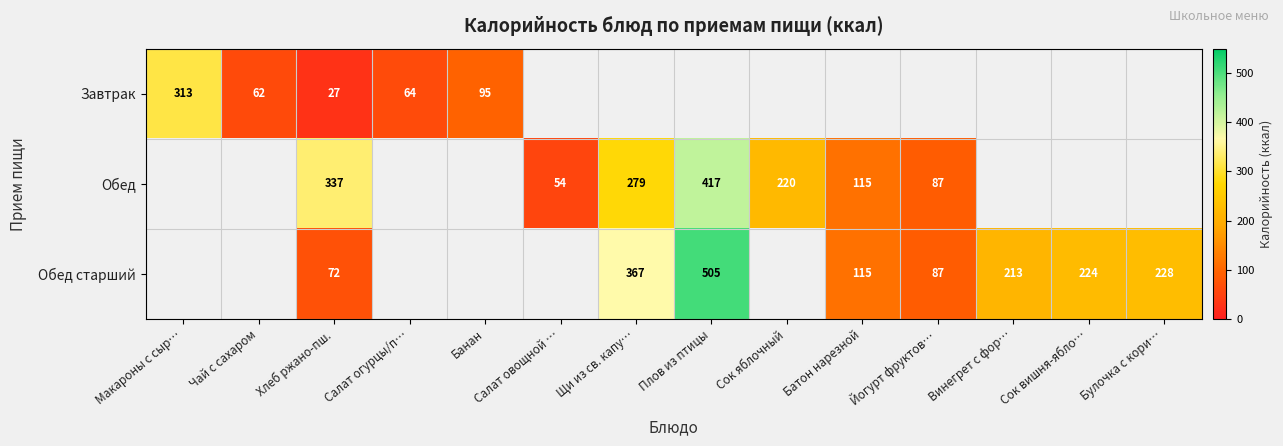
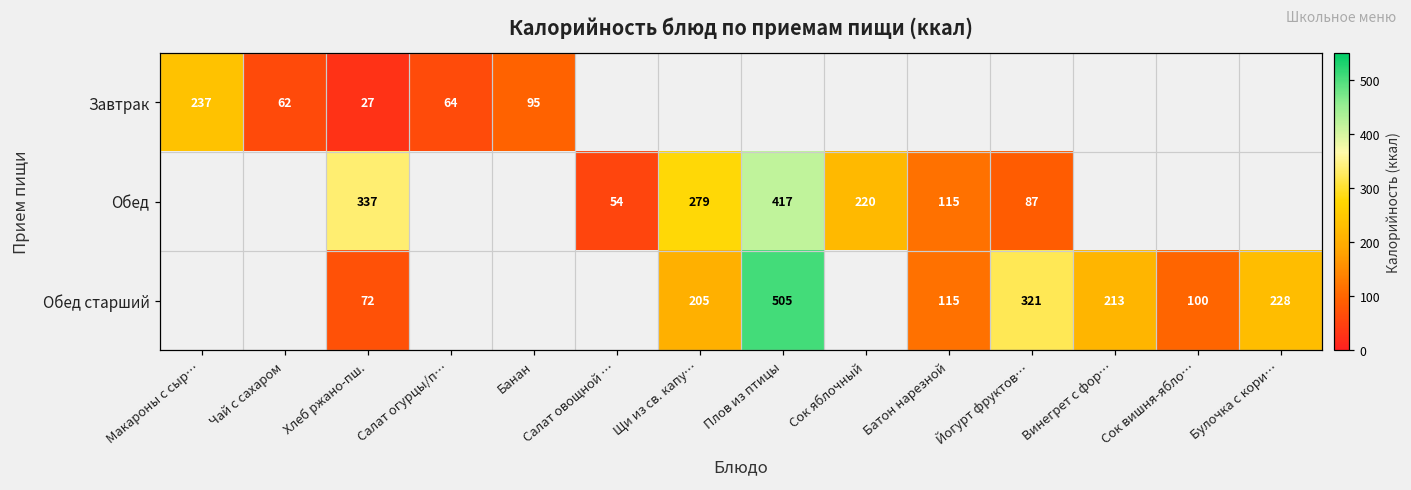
Завтрак, Макароны с сыр…: 313 -> 237
Обед старший, Щи из св. капу…: 367 -> 205
Обед старший, Йогурт фруктов…: 87 -> 321
Обед старший, Сок вишня-ябло…: 224 -> 100
